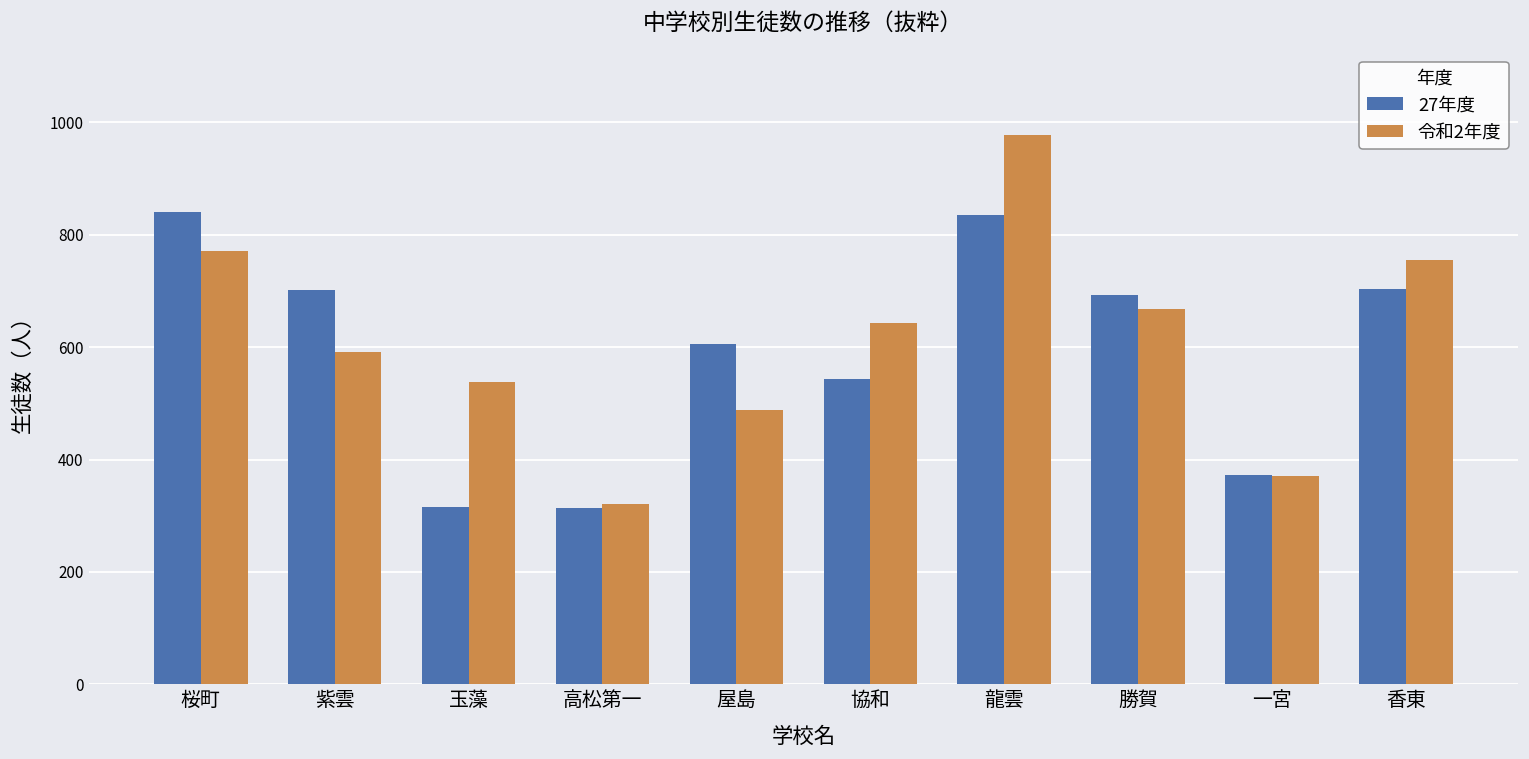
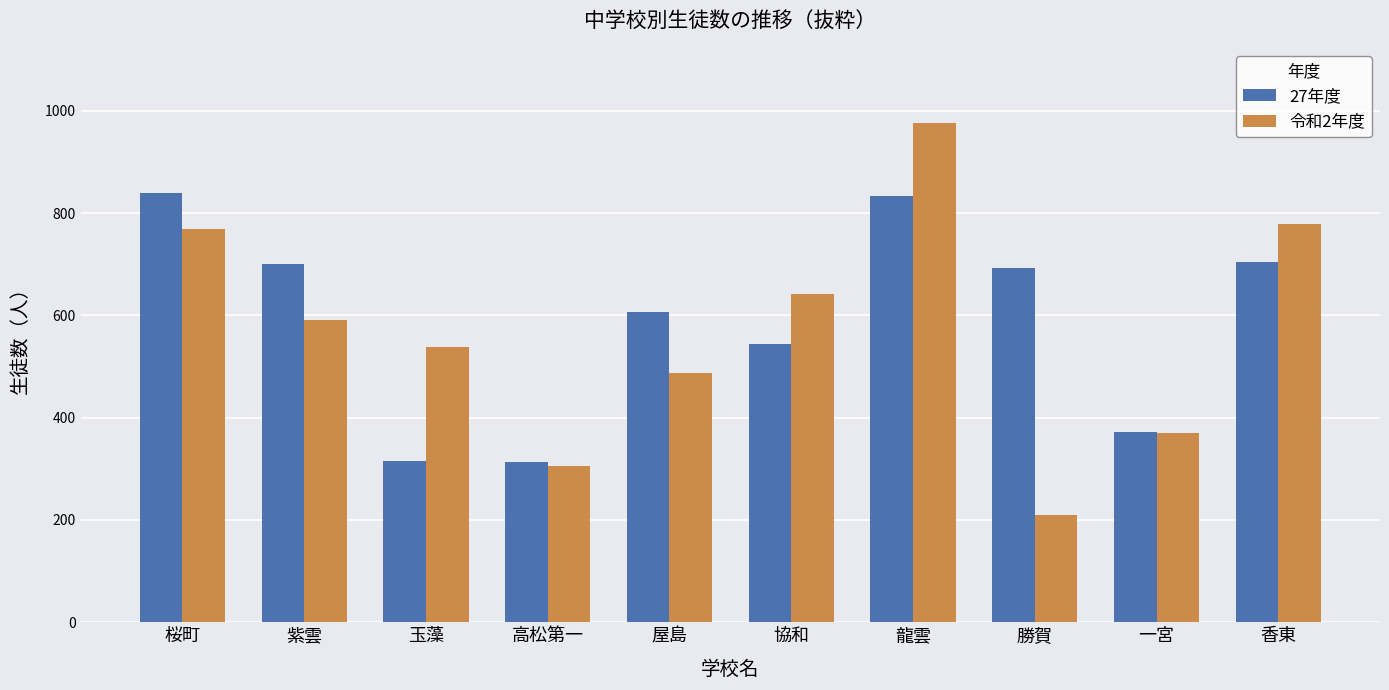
令和2年度, 高松第一: 320 -> 310
令和2年度, 勝賀: 670 -> 210
令和2年度, 香東: 750 -> 780
